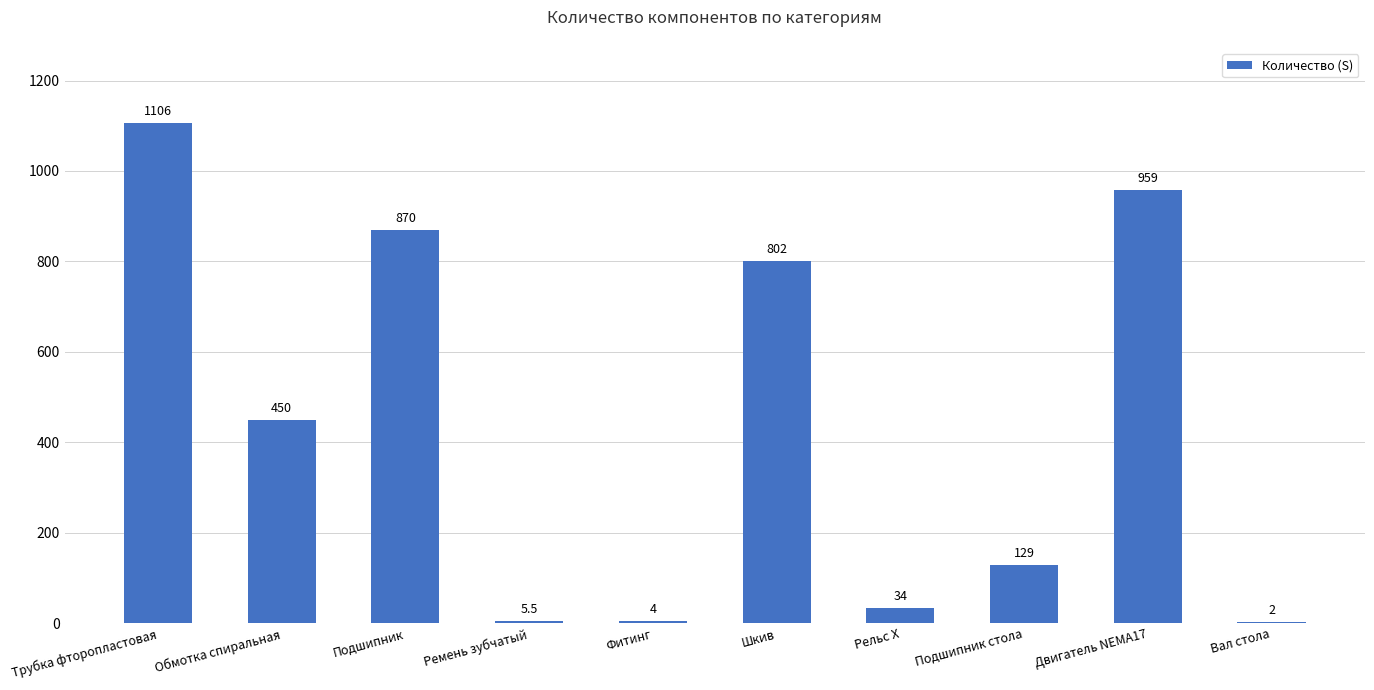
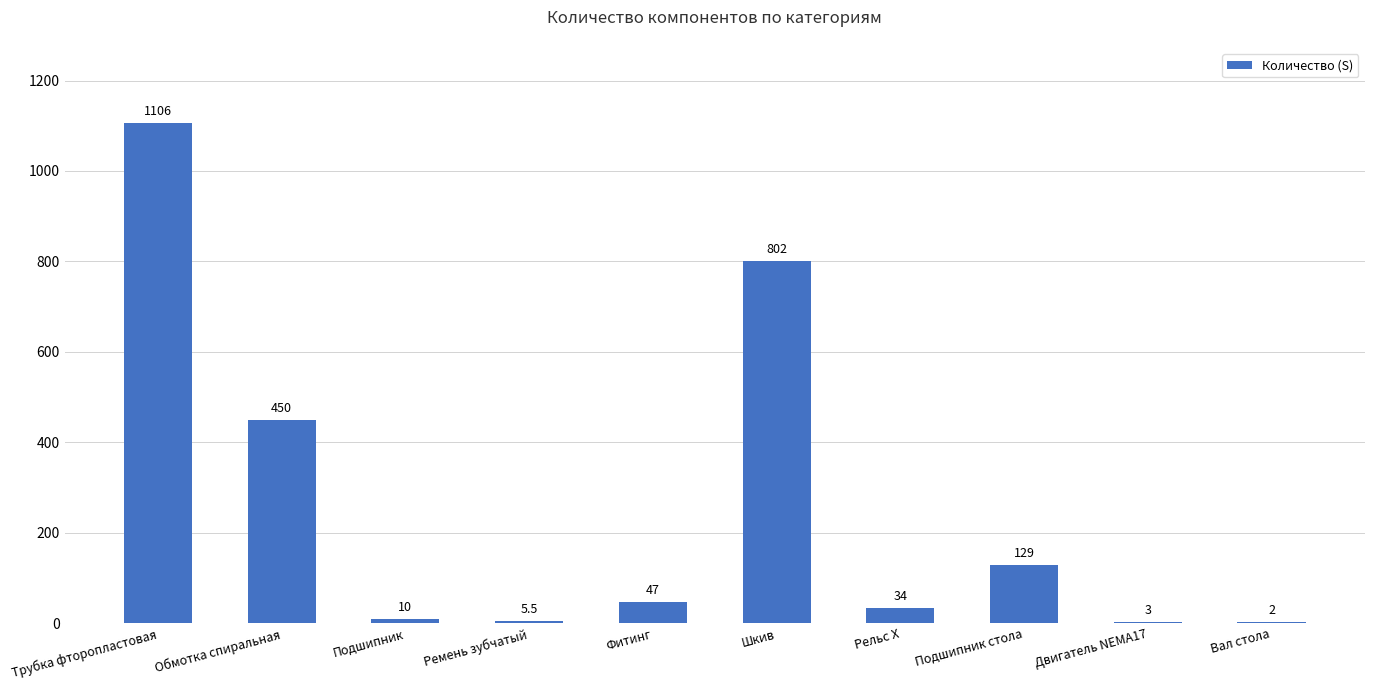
Подшипник: 870 -> 10
Фитинг: 4 -> 47
Двигатель NEMA17: 959 -> 3
